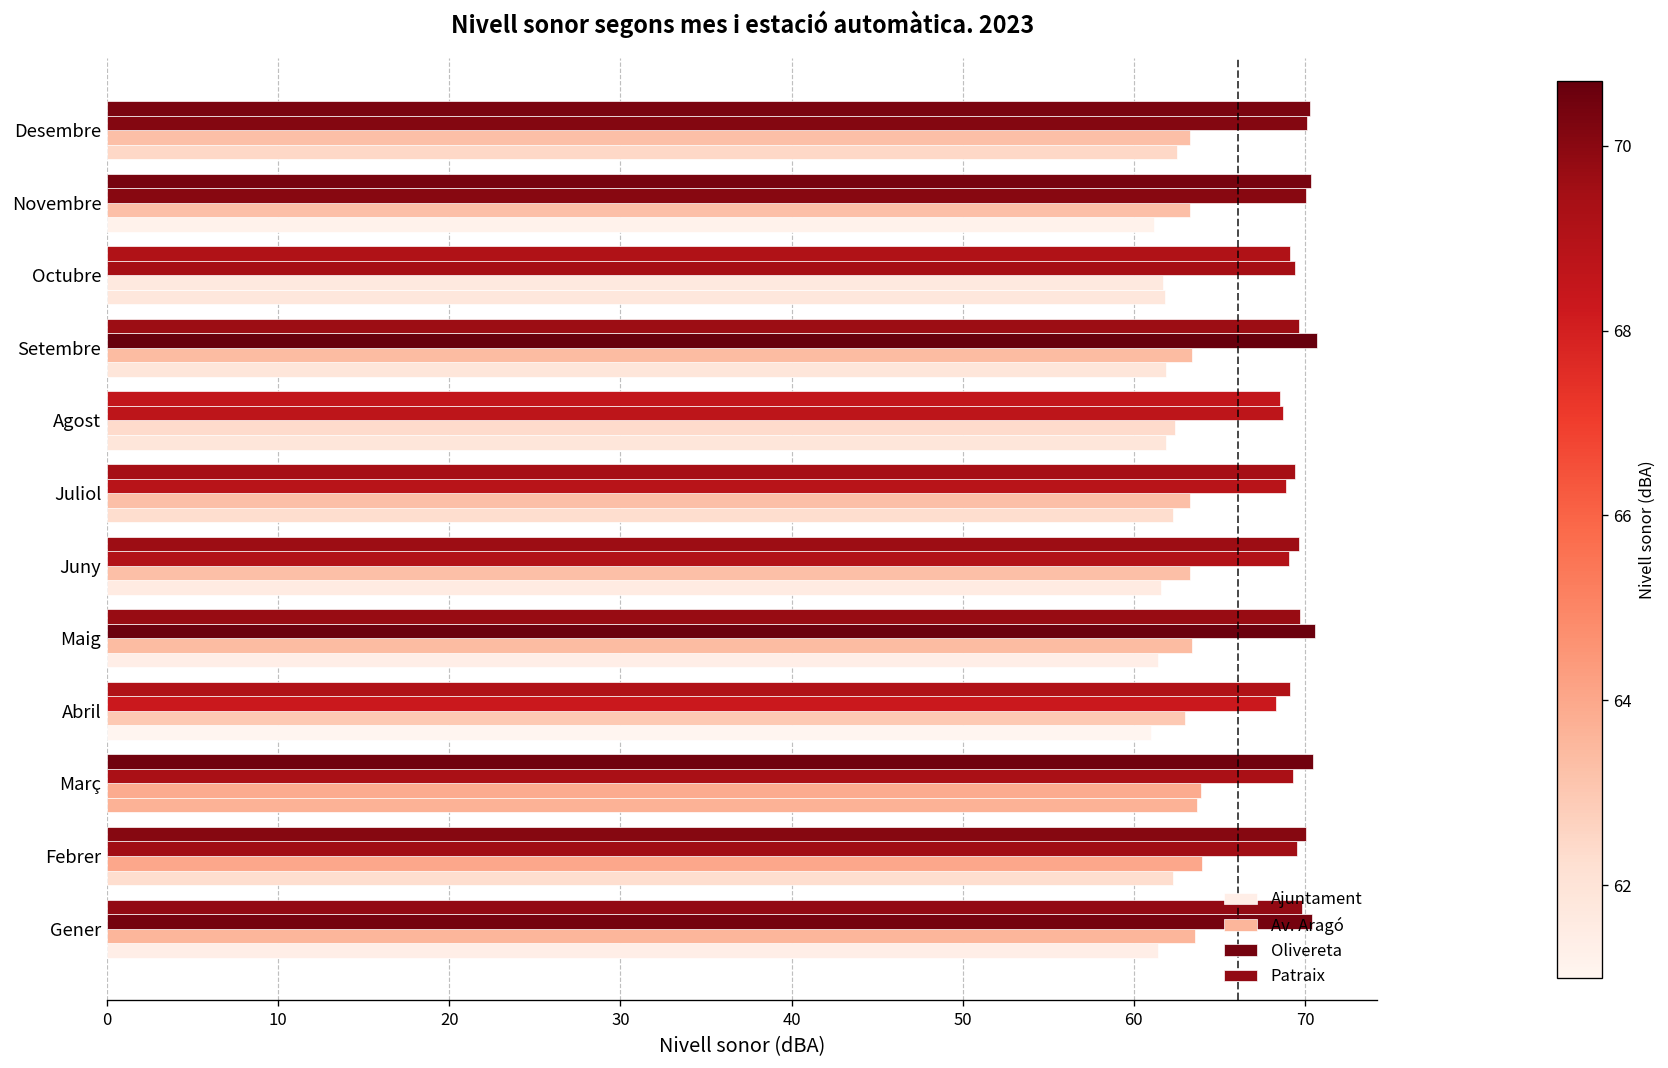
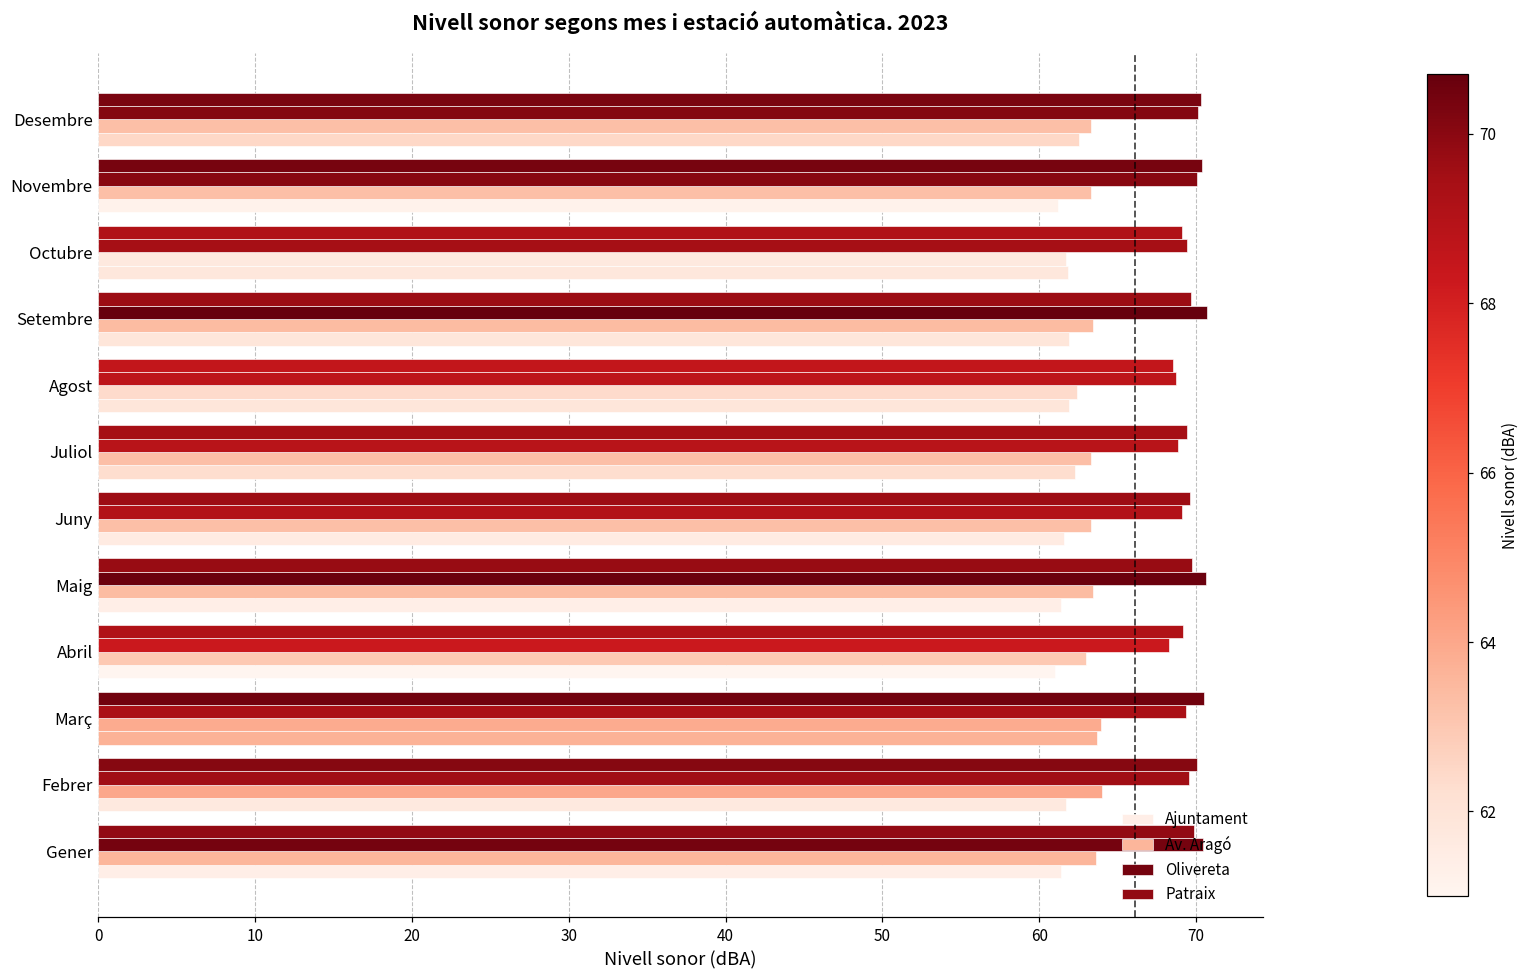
Ajuntament, Febrer: 62.3 -> 61.7
